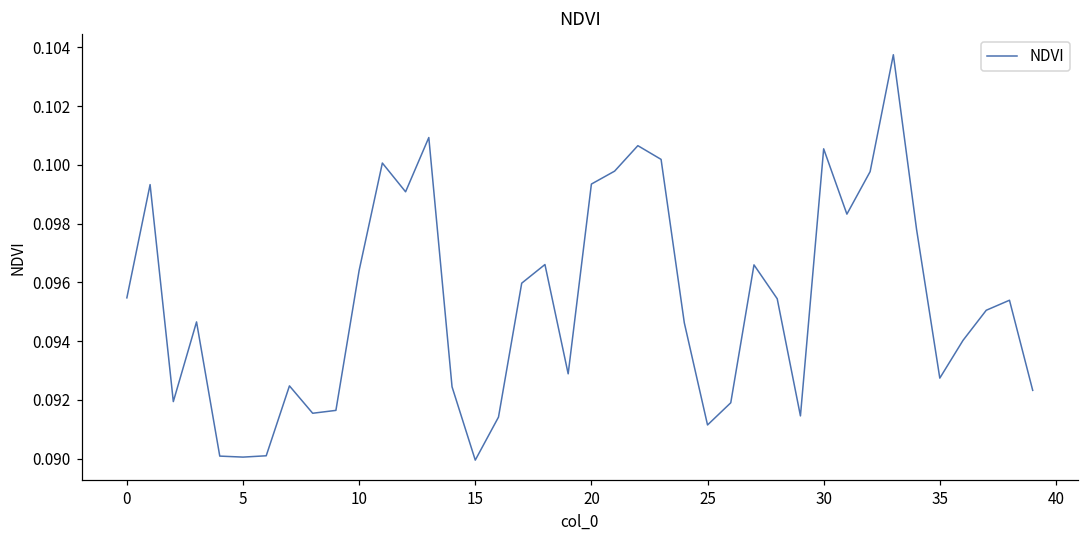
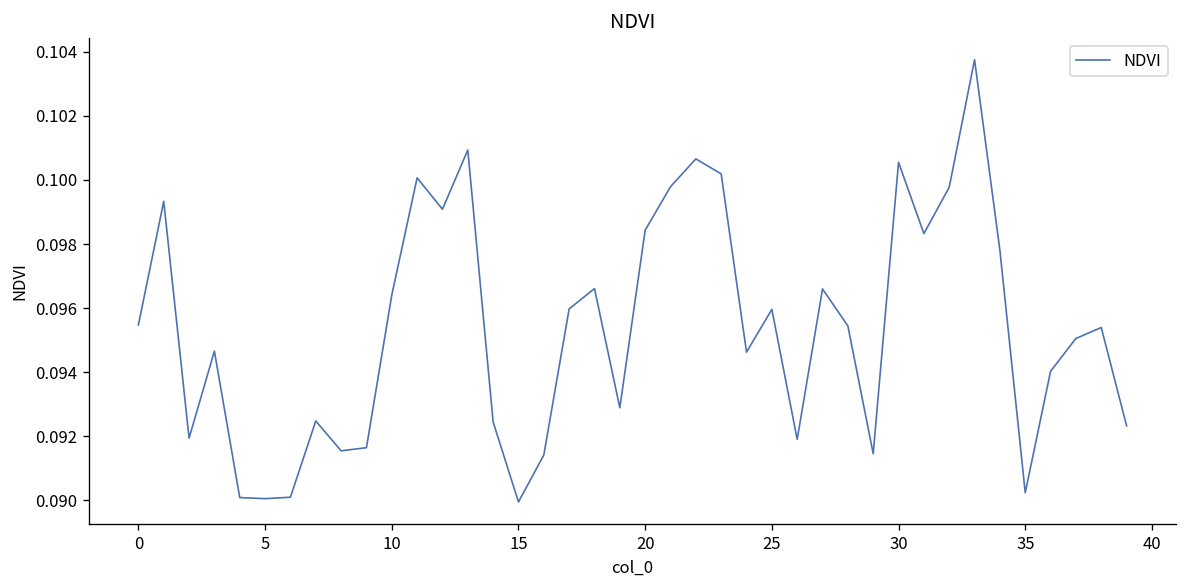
20: 0.0993 -> 0.0984
25: 0.0911 -> 0.0960
35: 0.0927 -> 0.0902
